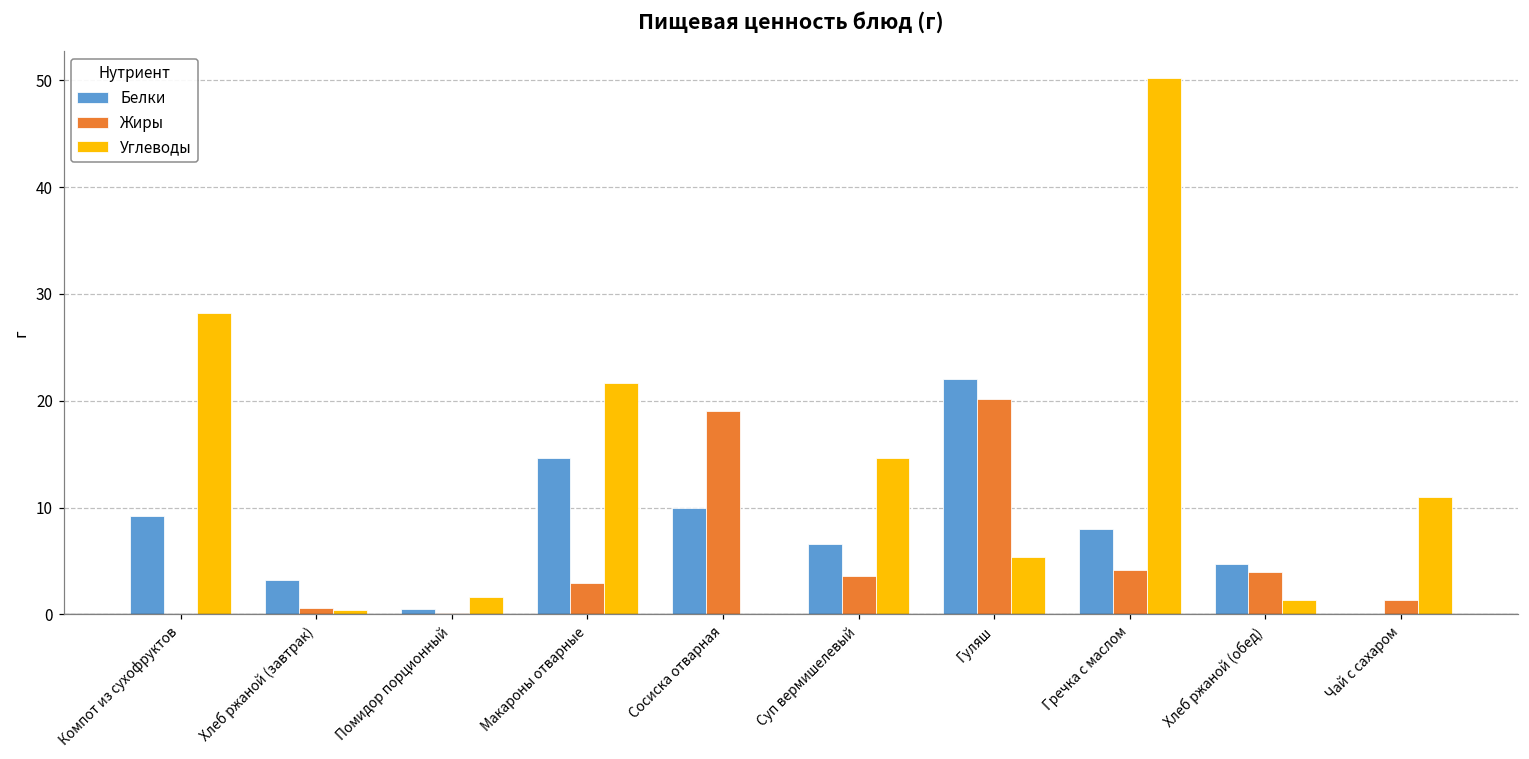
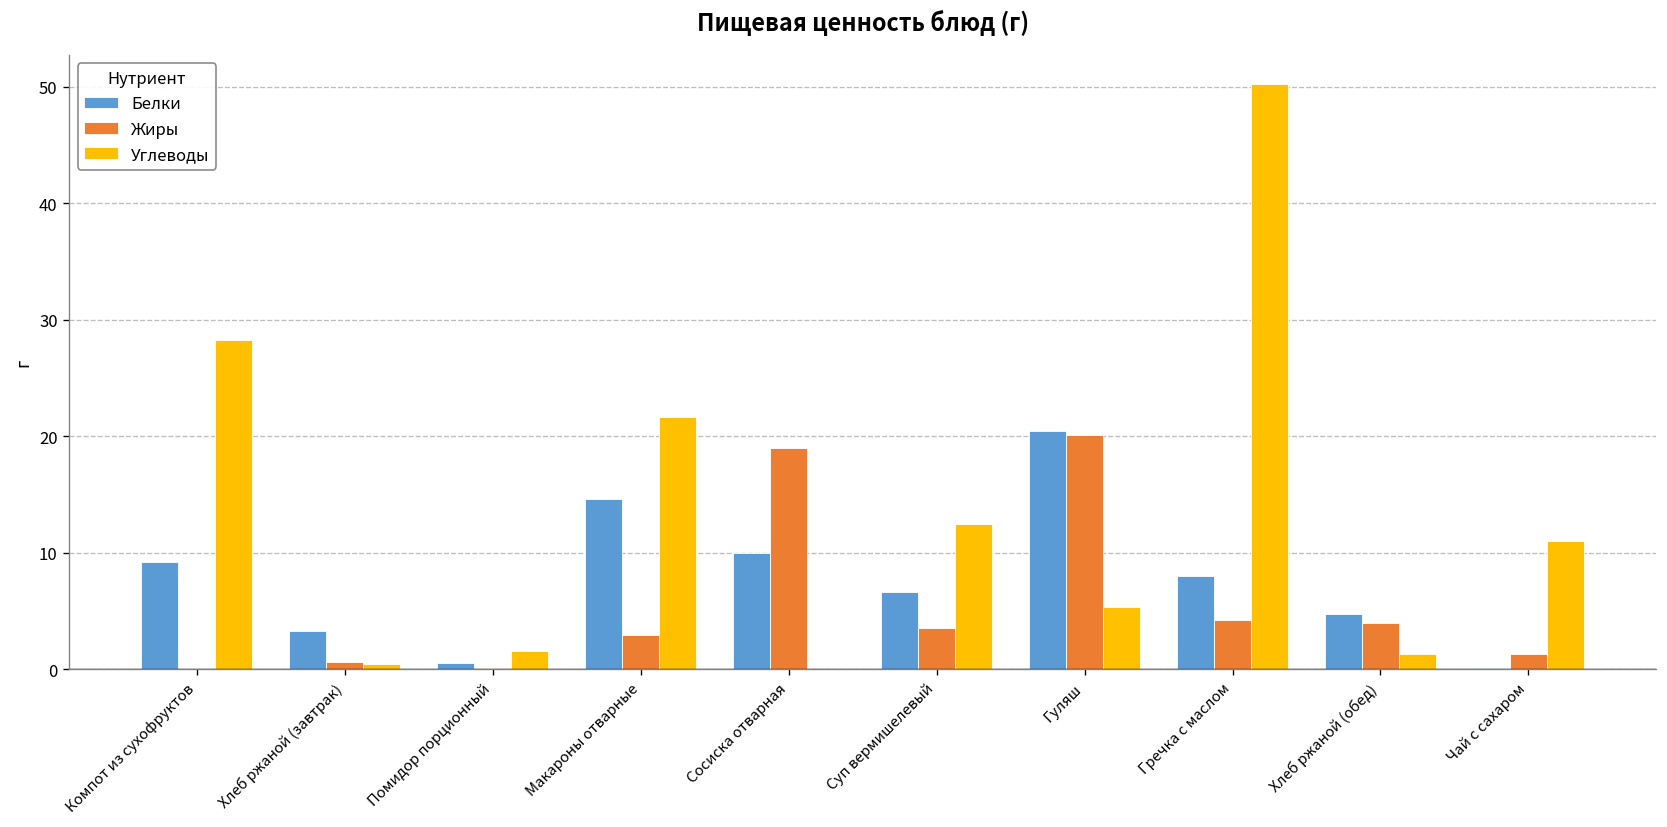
Углеводы, Суп вермишелевый: 15 -> 12
Белки, Гуляш: 22 -> 20
